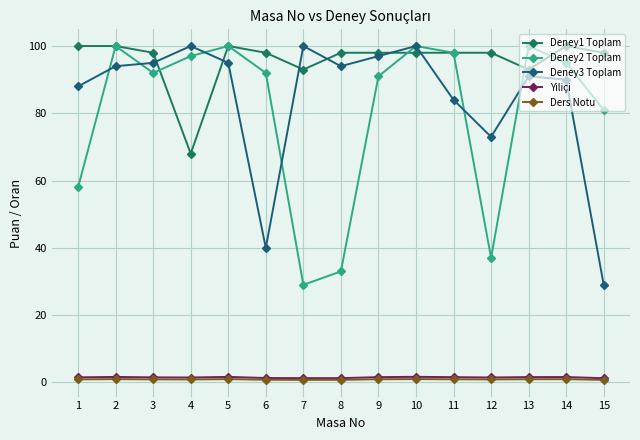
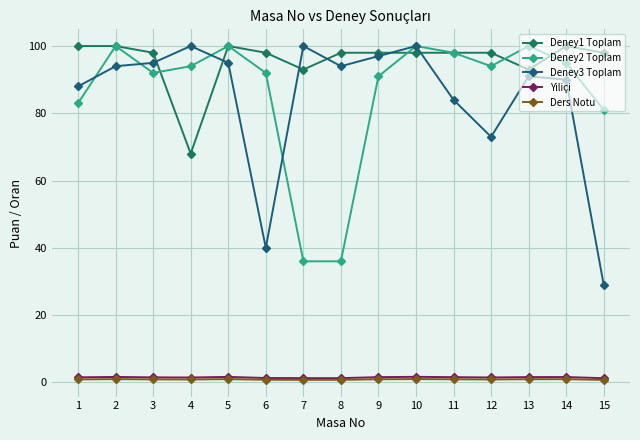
Deney2 Toplam, 1: 58 -> 83
Deney2 Toplam, 4: 97 -> 94
Deney2 Toplam, 7: 29 -> 36
Deney2 Toplam, 8: 33 -> 36
Deney2 Toplam, 12: 37 -> 94
